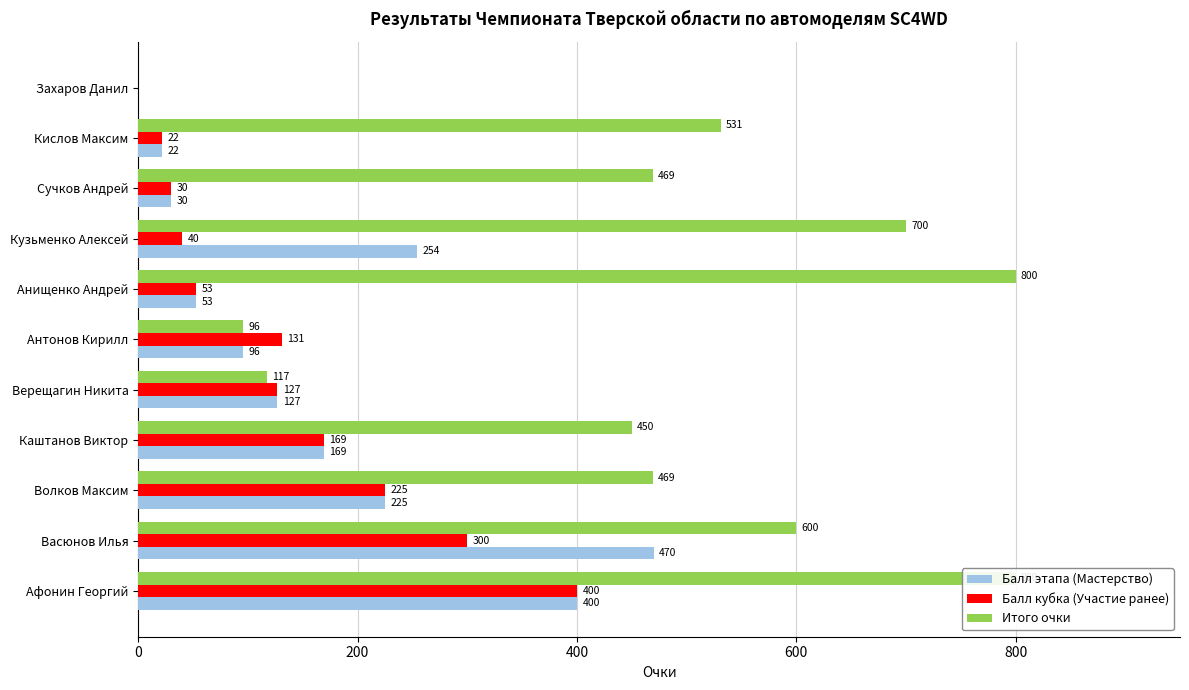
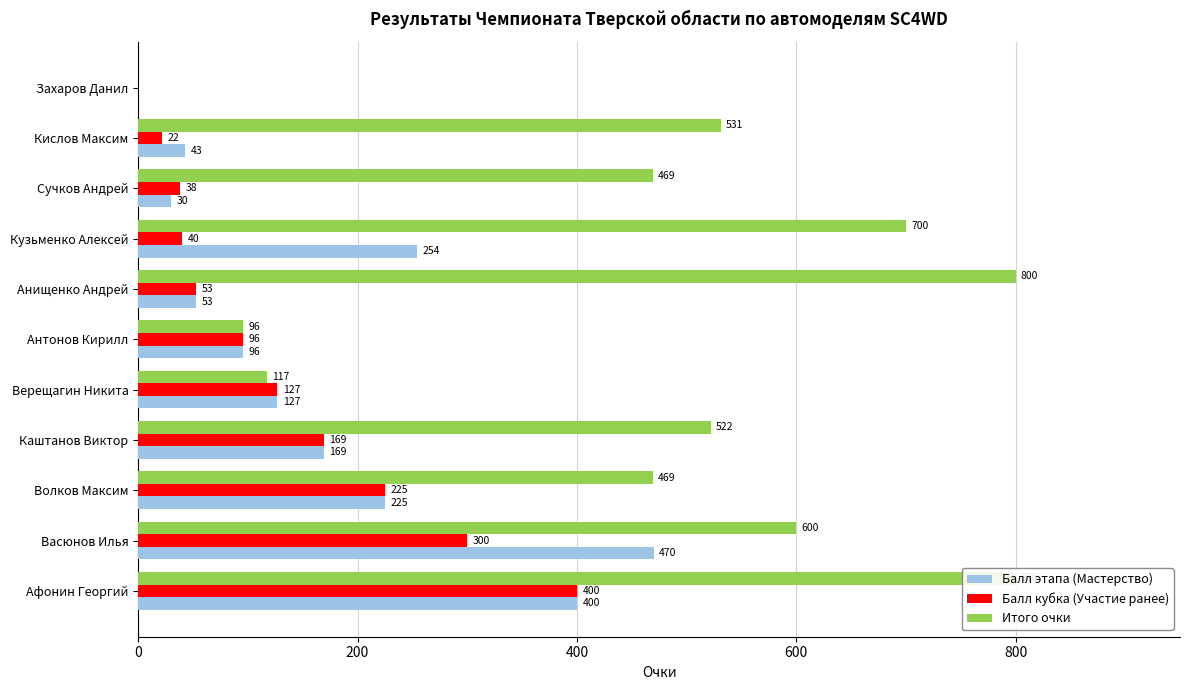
Балл этапа (Мастерство), Кислов Максим: 22 -> 43
Балл кубка (Участие ранее), Сучков Андрей: 30 -> 38
Балл кубка (Участие ранее), Антонов Кирилл: 131 -> 96
Итого очки, Каштанов Виктор: 450 -> 522
